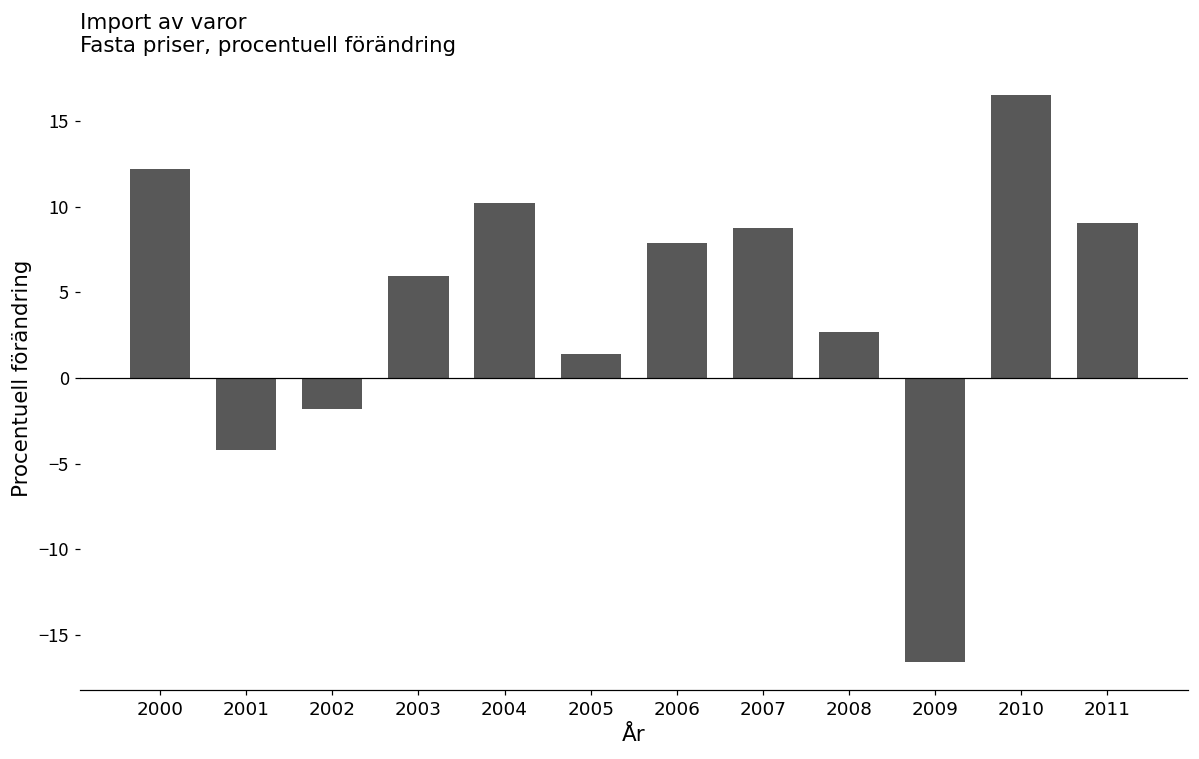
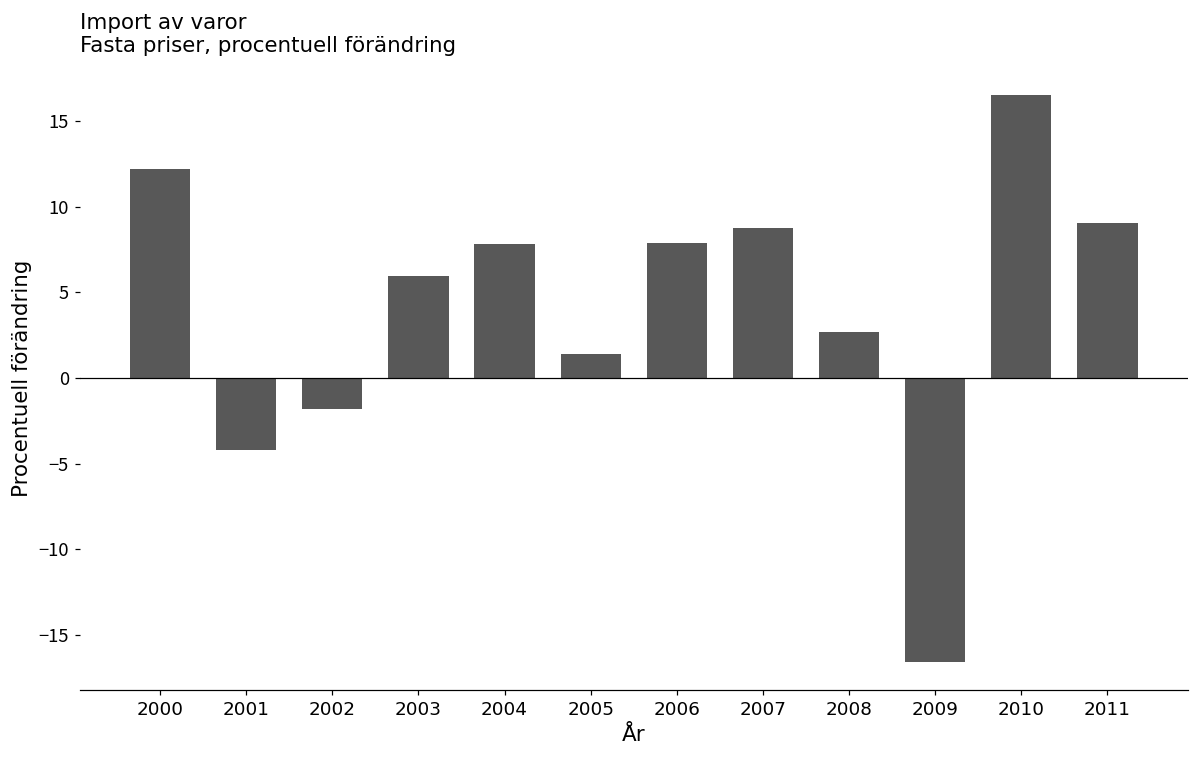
2004: 10.2 -> 7.8
